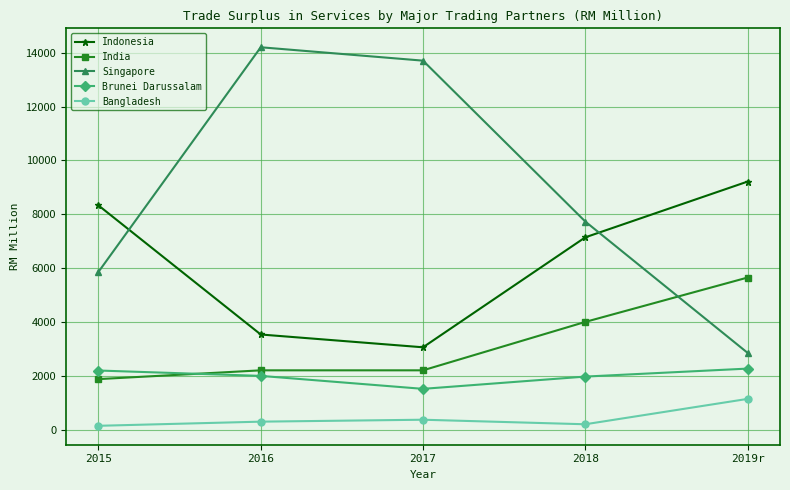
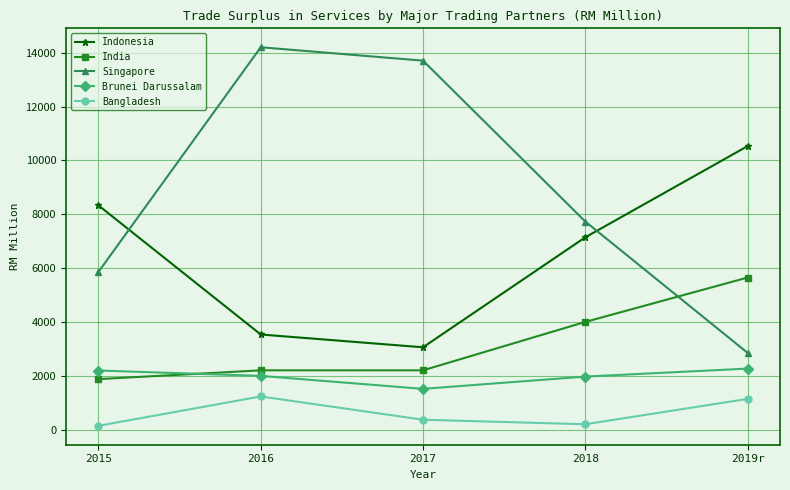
Bangladesh, 2016: 300 -> 1200
Indonesia, 2019r: 9200 -> 10500
